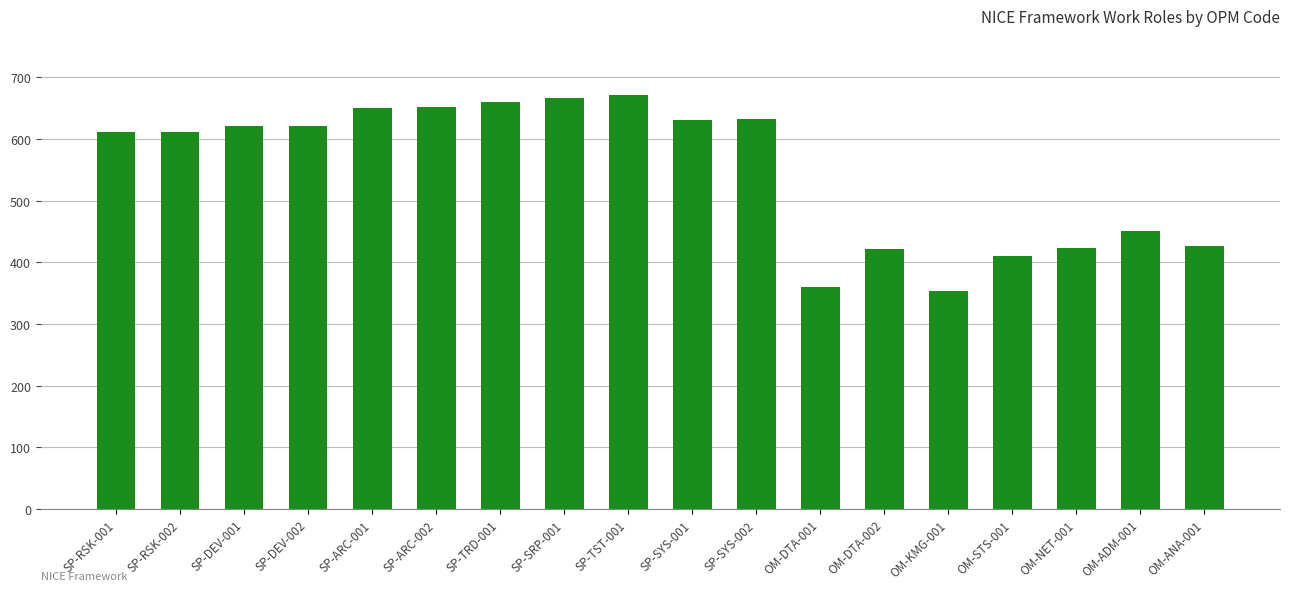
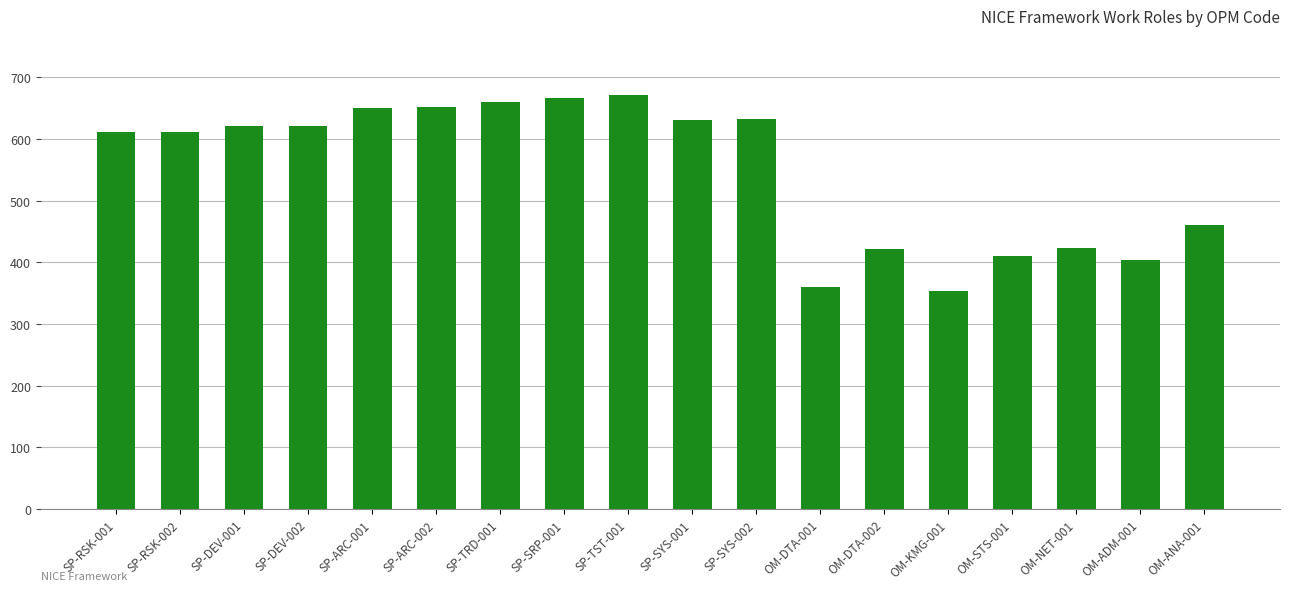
OM-ADM-001: 450 -> 400
OM-ANA-001: 430 -> 460
